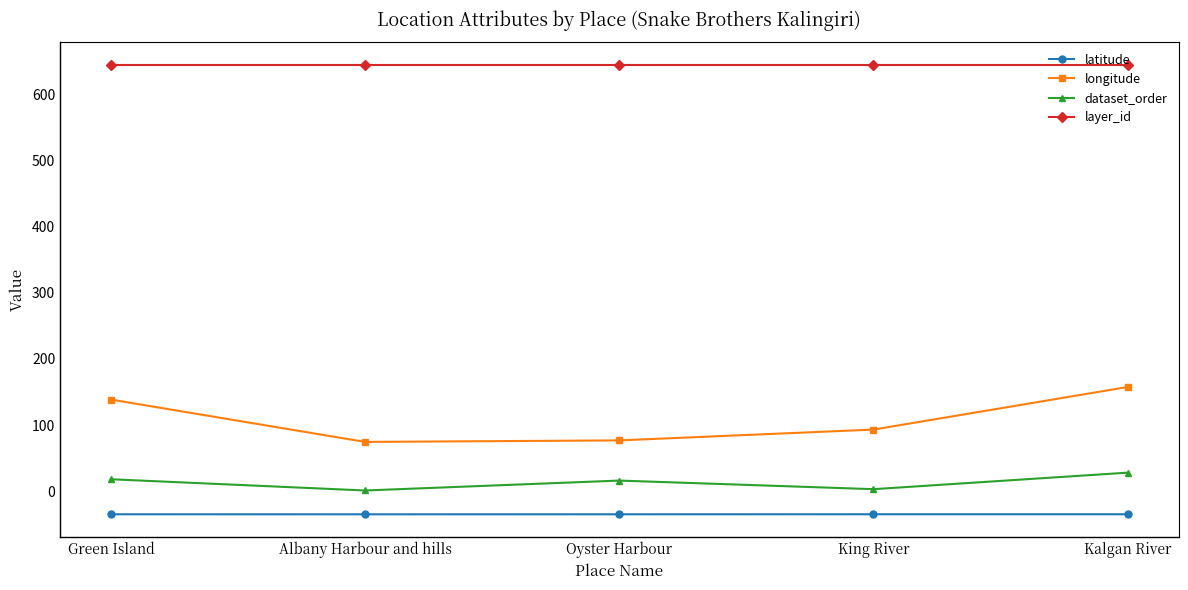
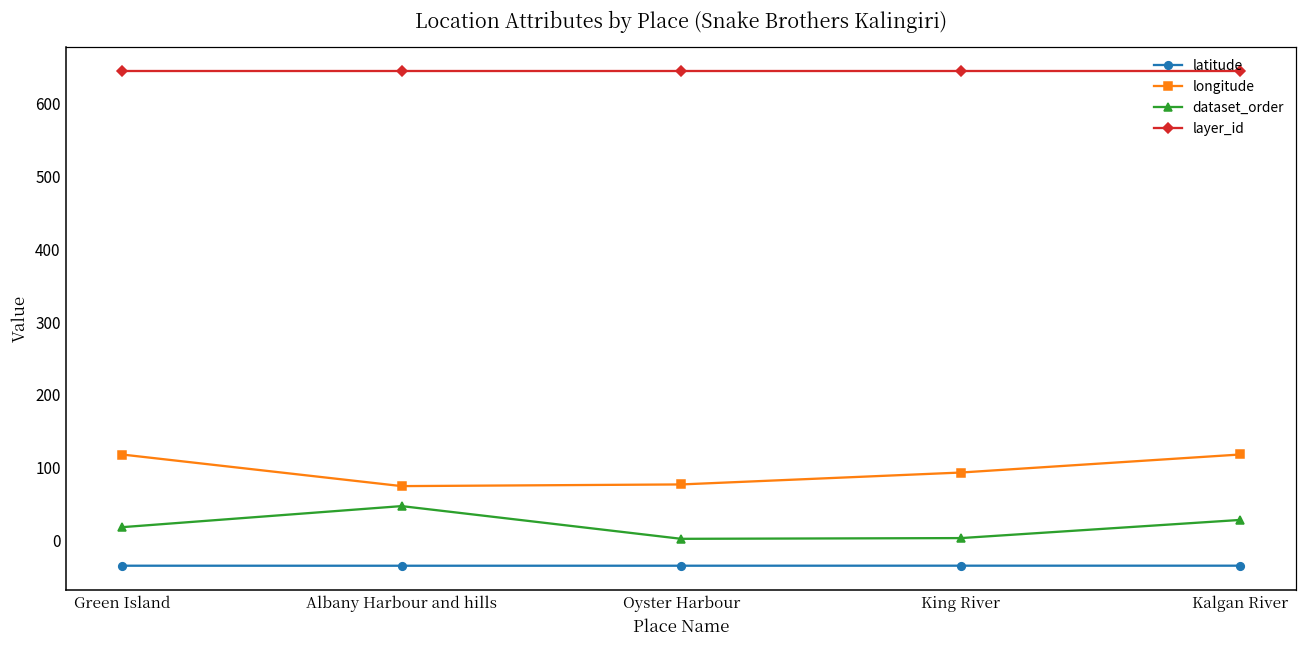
longitude, Green Island: 140 -> 120
dataset_order, Albany Harbour and hills: 0 -> 50
dataset_order, Oyster Harbour: 20 -> 0
longitude, Kalgan River: 160 -> 120
